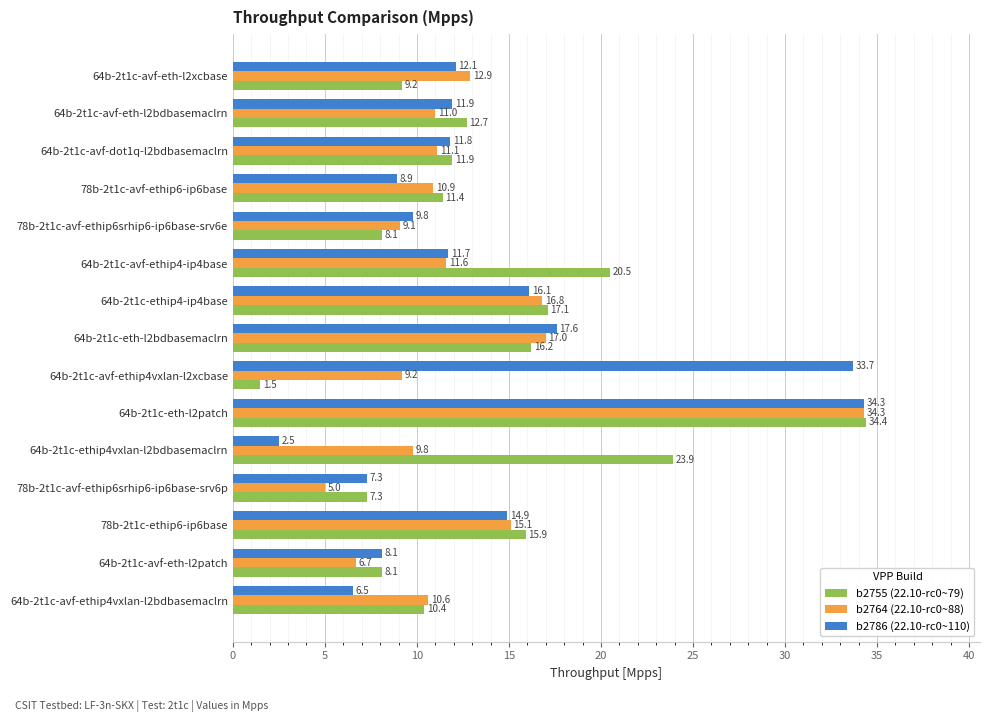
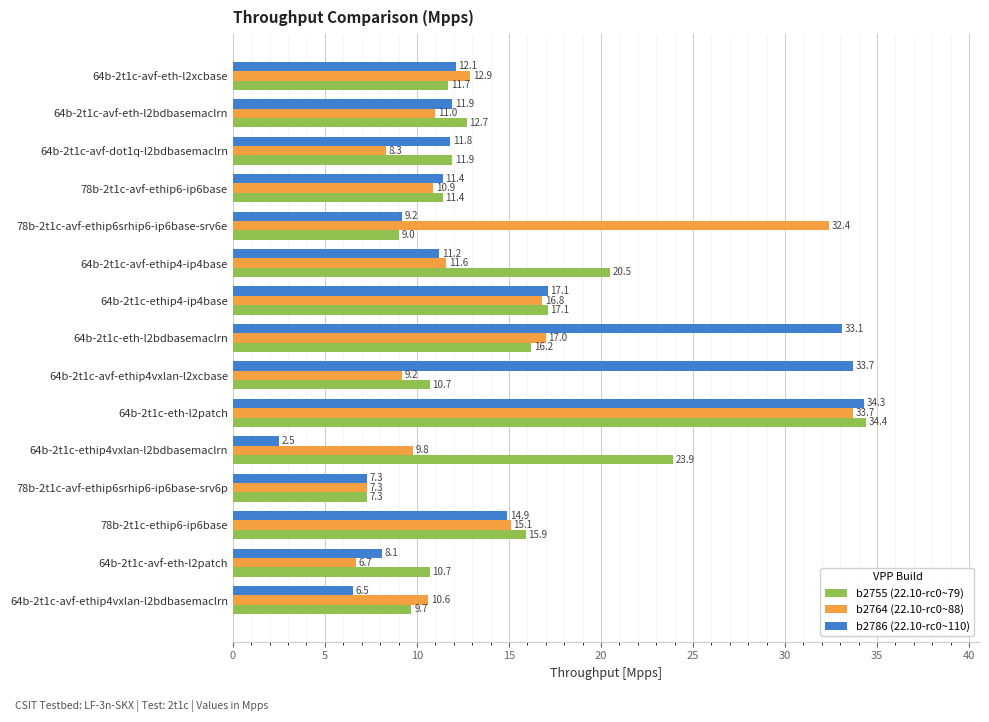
b2755 (22.10-rc0~79), 64b-2t1c-avf-eth-l2xcbase: 9.2 -> 11.7
b2764 (22.10-rc0~88), 64b-2t1c-avf-dot1q-l2bdbasemaclrn: 11.1 -> 8.3
b2786 (22.10-rc0~110), 78b-2t1c-avf-ethip6-ip6base: 8.9 -> 11.4
b2786 (22.10-rc0~110), 78b-2t1c-avf-ethip6srhip6-ip6base-srv6e: 9.8 -> 9.2
b2764 (22.10-rc0~88), 78b-2t1c-avf-ethip6srhip6-ip6base-srv6e: 9.1 -> 32.4
b2755 (22.10-rc0~79), 78b-2t1c-avf-ethip6srhip6-ip6base-srv6e: 8.1 -> 9.0
b2786 (22.10-rc0~110), 64b-2t1c-avf-ethip4-ip4base: 11.7 -> 11.2
b2786 (22.10-rc0~110), 64b-2t1c-ethip4-ip4base: 16.1 -> 17.1
b2786 (22.10-rc0~110), 64b-2t1c-eth-l2bdbasemaclrn: 17.6 -> 33.1
b2755 (22.10-rc0~79), 64b-2t1c-avf-ethip4vxlan-l2xcbase: 1.5 -> 10.7
b2764 (22.10-rc0~88), 64b-2t1c-eth-l2patch: 34.3 -> 33.7
b2764 (22.10-rc0~88), 78b-2t1c-avf-ethip6srhip6-ip6base-srv6p: 5.0 -> 7.3
b2755 (22.10-rc0~79), 64b-2t1c-avf-eth-l2patch: 8.1 -> 10.7
b2755 (22.10-rc0~79), 64b-2t1c-avf-ethip4vxlan-l2bdbasemaclrn: 10.4 -> 9.7
